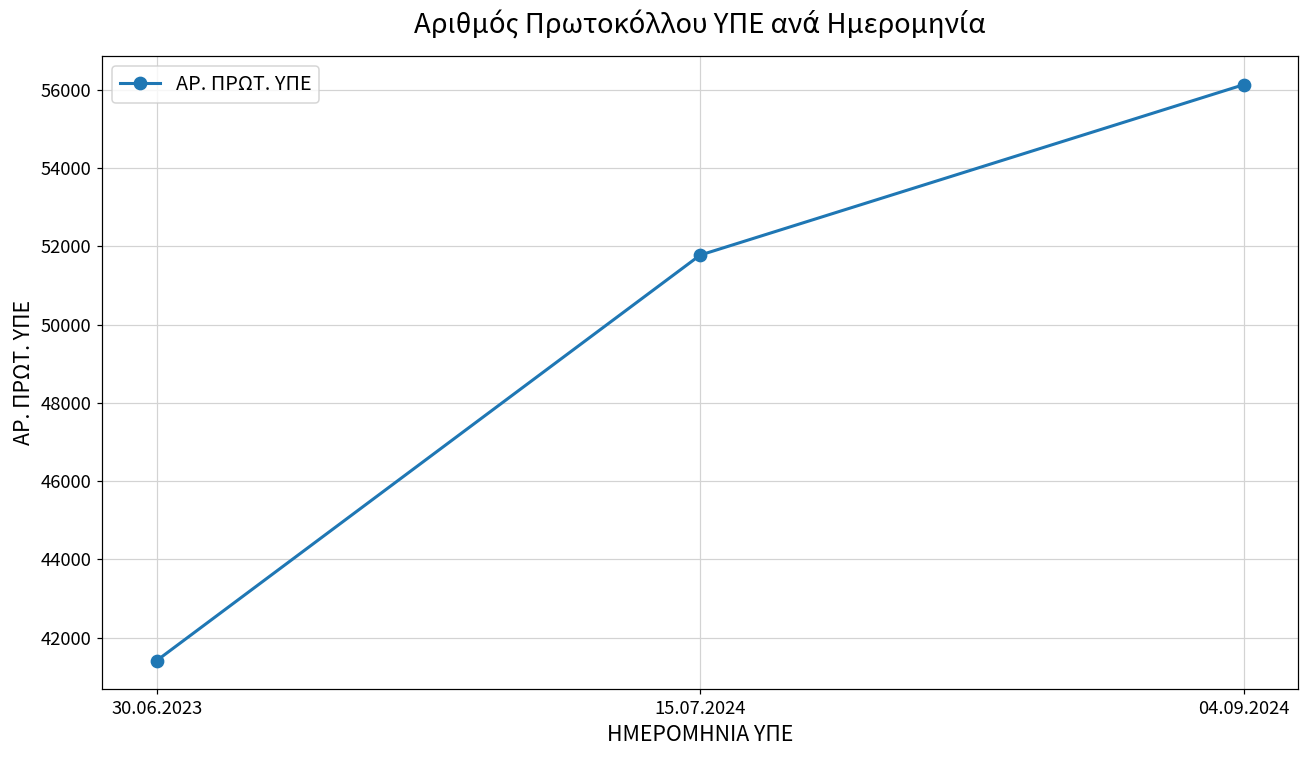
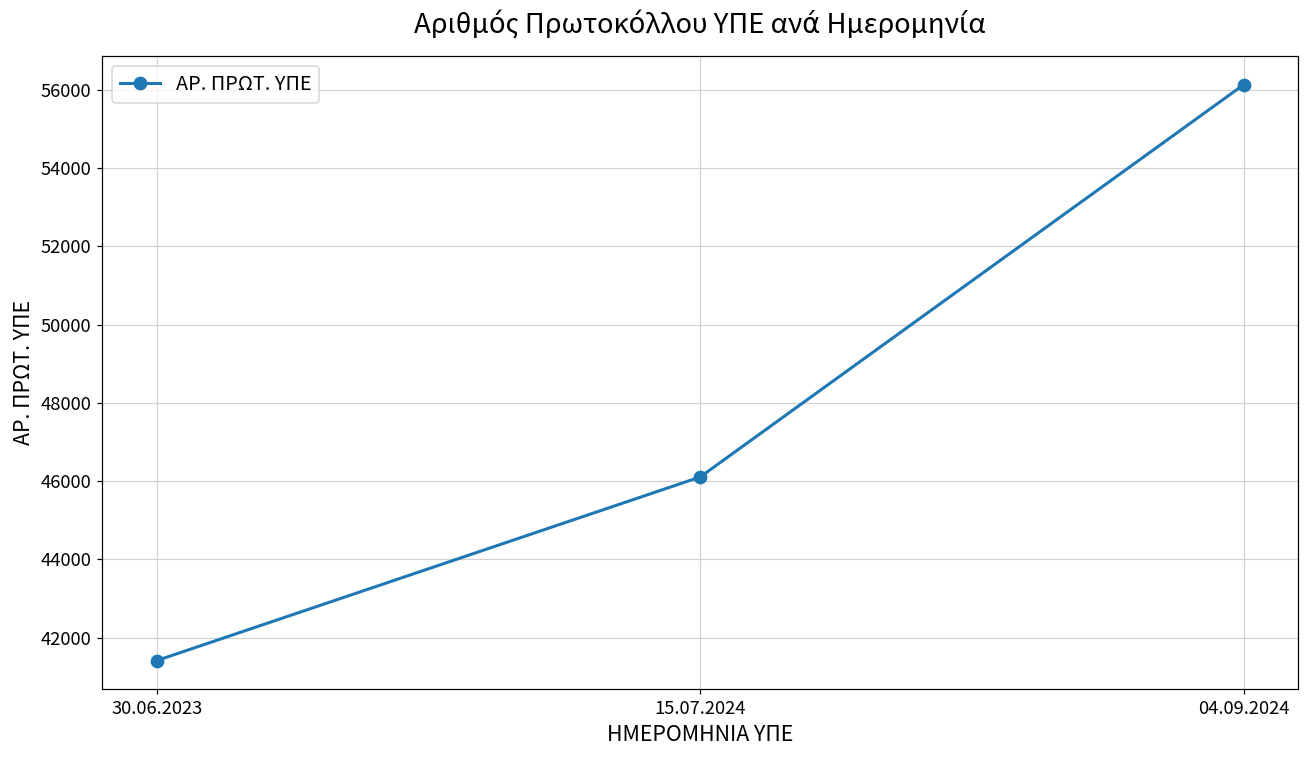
15.07.2024: 51800 -> 46100
